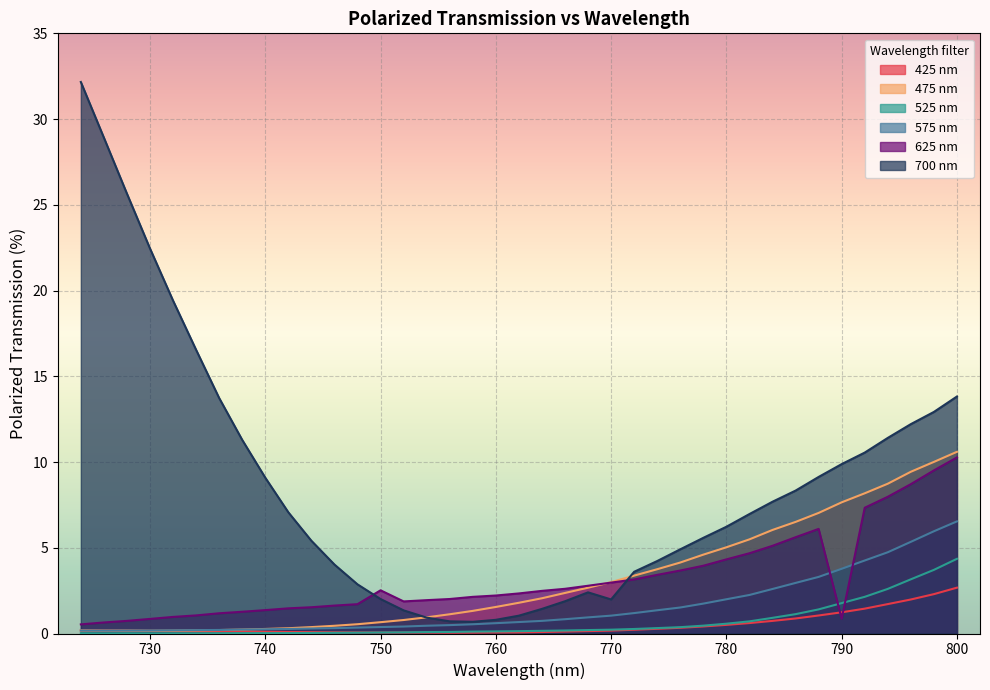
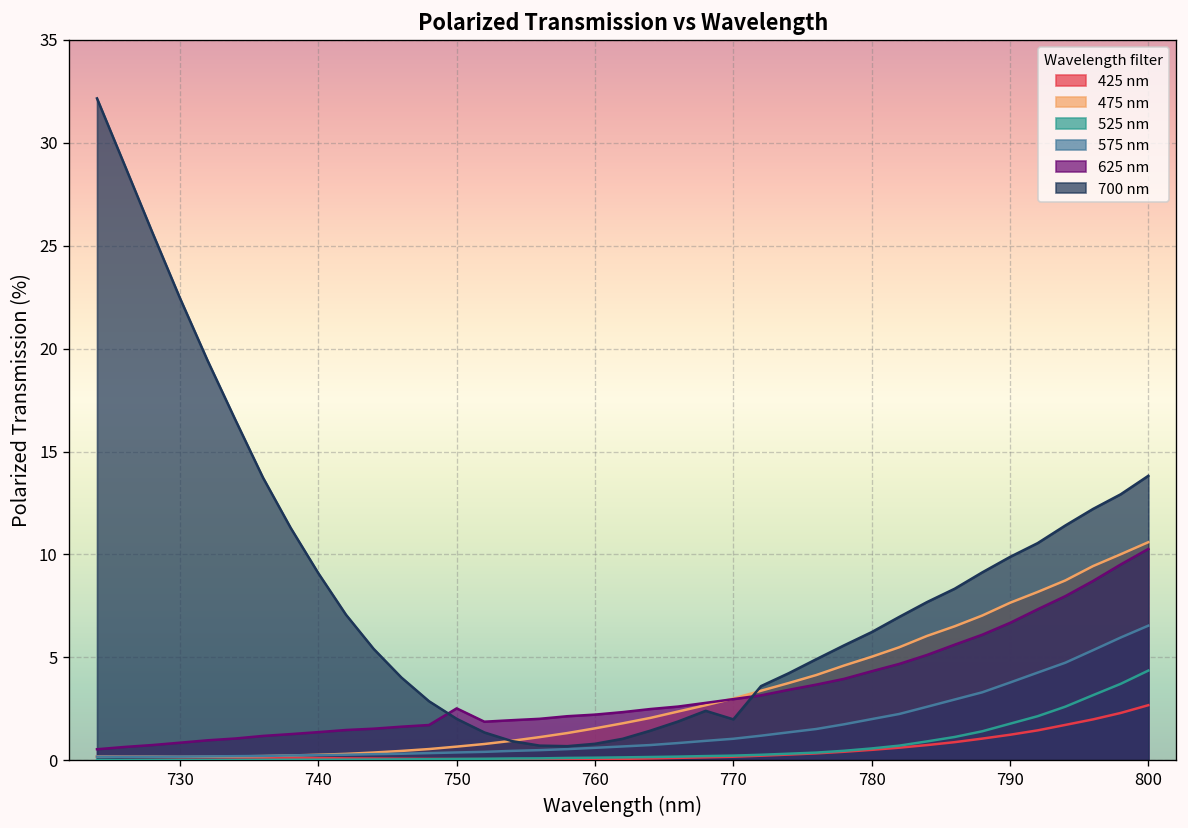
625 nm, 790: 0.9 -> 6.7
